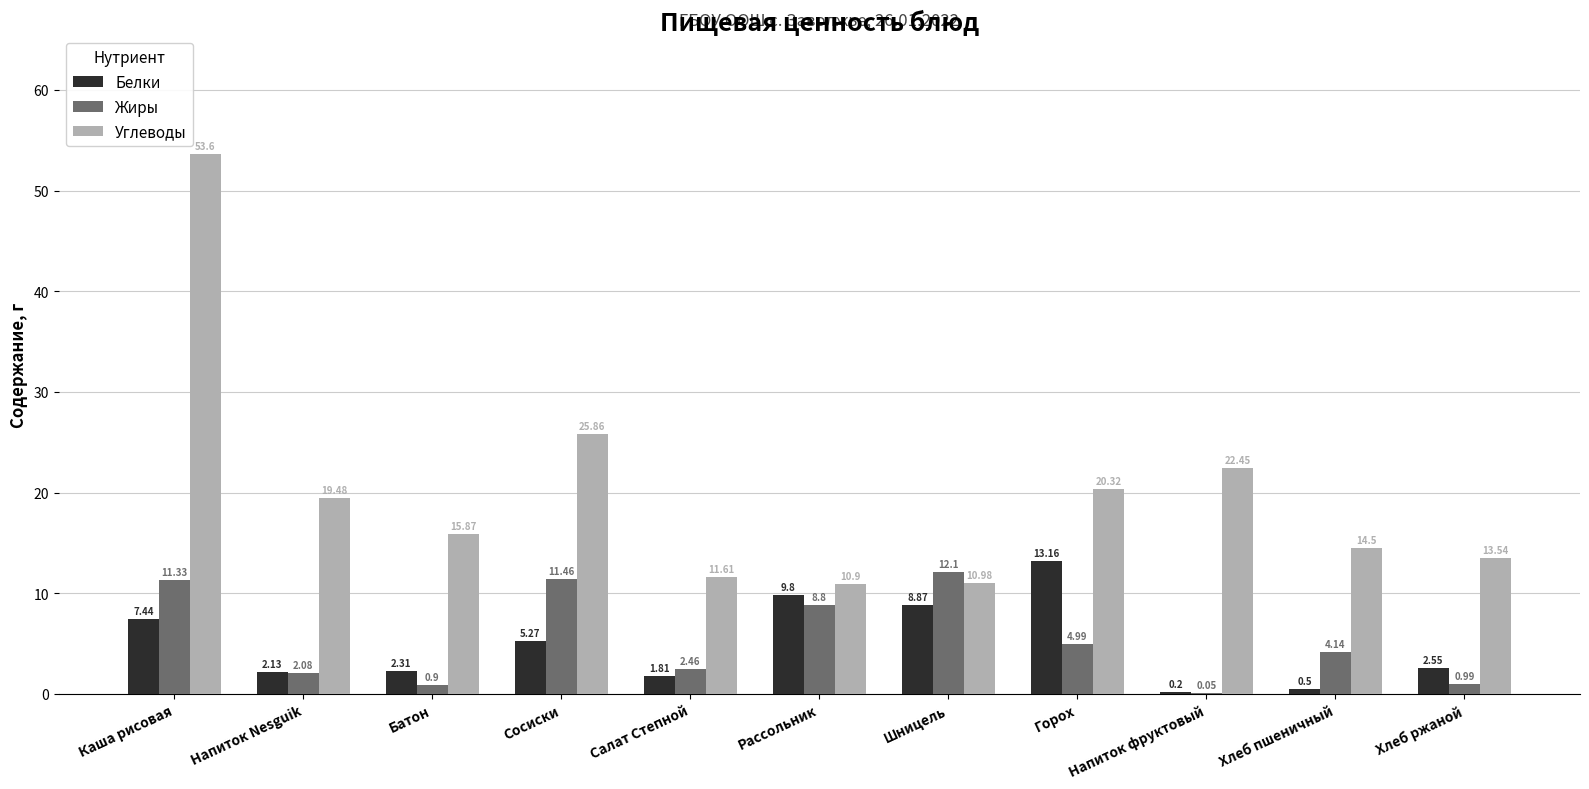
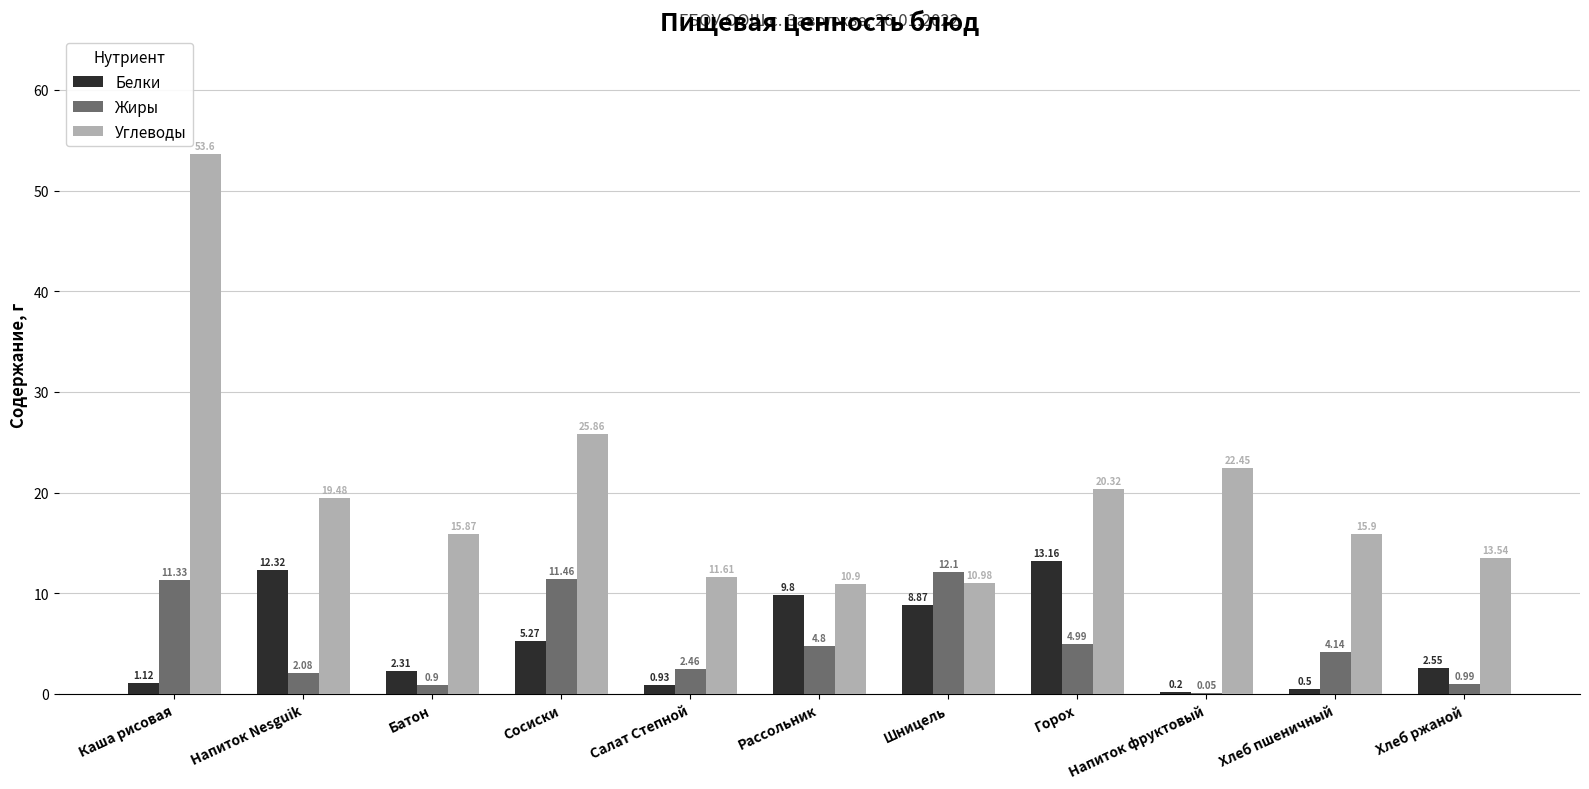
Белки, Каша рисовая: 7.44 -> 1.12
Белки, Напиток Nesguik: 2.13 -> 12.32
Белки, Салат Степной: 1.81 -> 0.93
Жиры, Рассольник: 8.8 -> 4.8
Углеводы, Хлеб пшеничный: 14.5 -> 15.9
